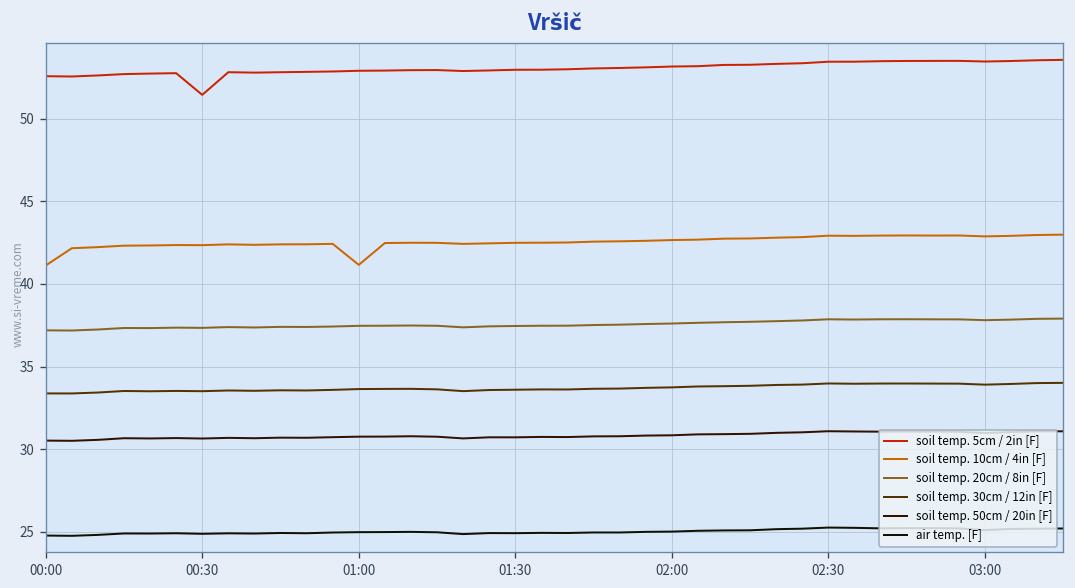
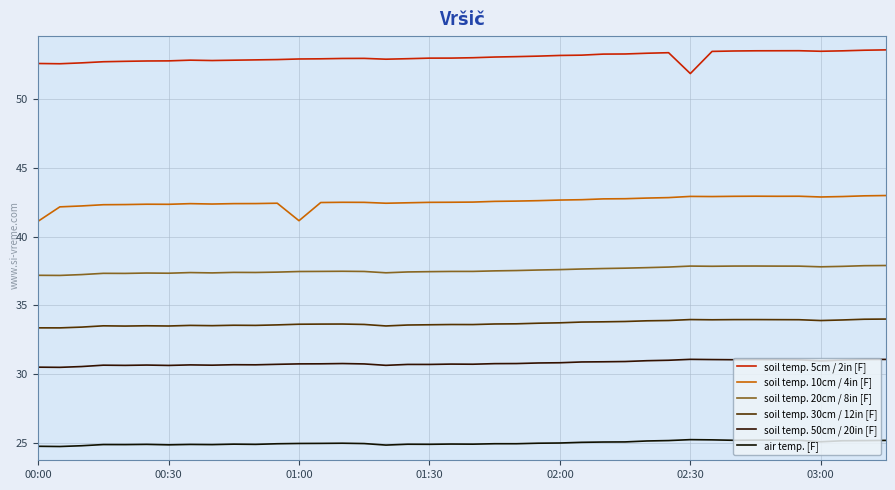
soil temp. 5cm / 2in [F], 00:30: 51.4 -> 52.8
soil temp. 5cm / 2in [F], 02:30: 53.5 -> 51.8
